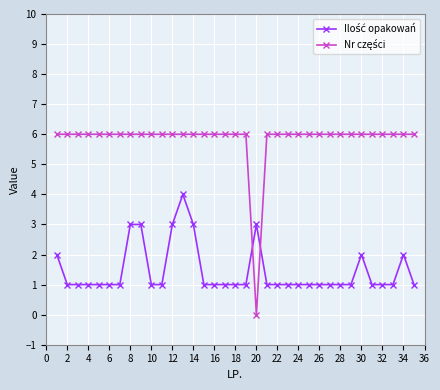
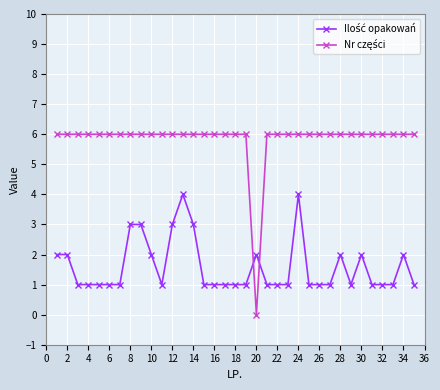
Ilość opakowań, 2: 1 -> 2
Ilość opakowań, 10: 1 -> 2
Ilość opakowań, 20: 3 -> 2
Ilość opakowań, 24: 1 -> 4
Ilość opakowań, 28: 1 -> 2
